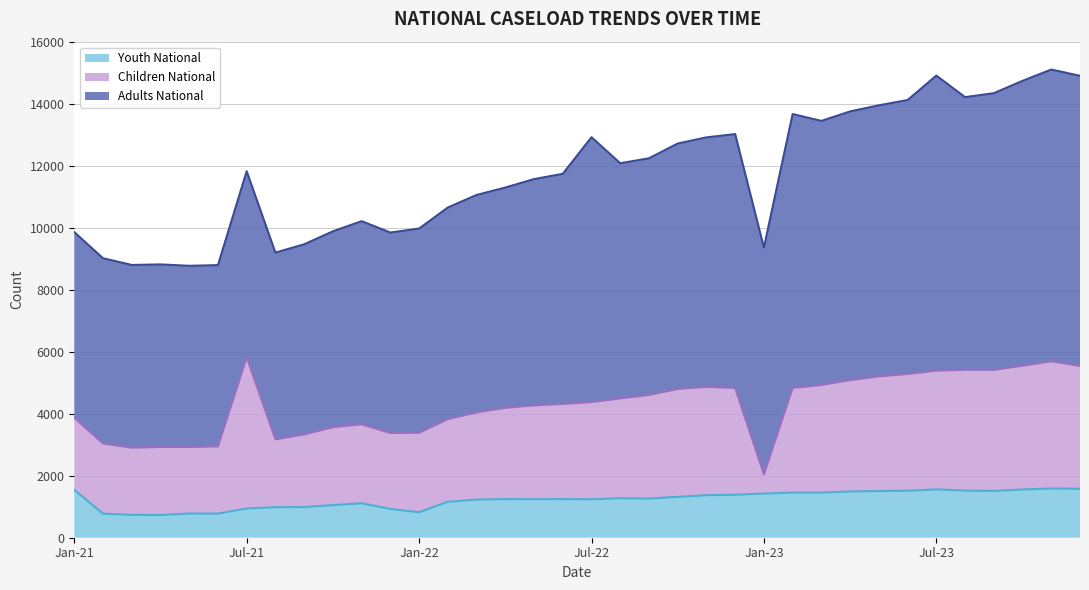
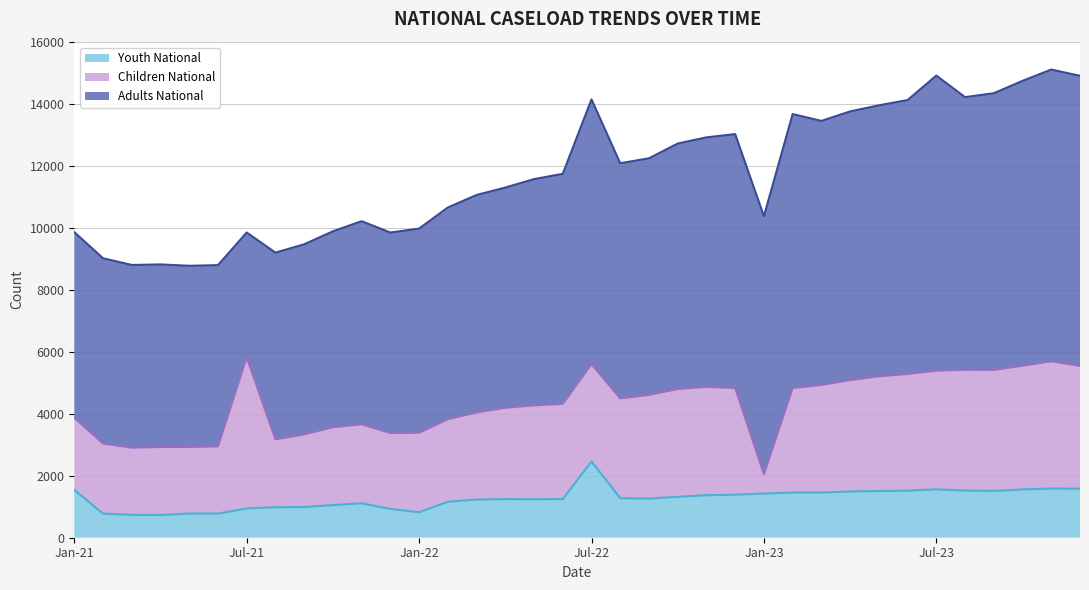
Adults National, Jul-21: 6000 -> 4000
Youth National, Jul-22: 1200 -> 2500
Adults National, Jan-23: 7300 -> 8300
